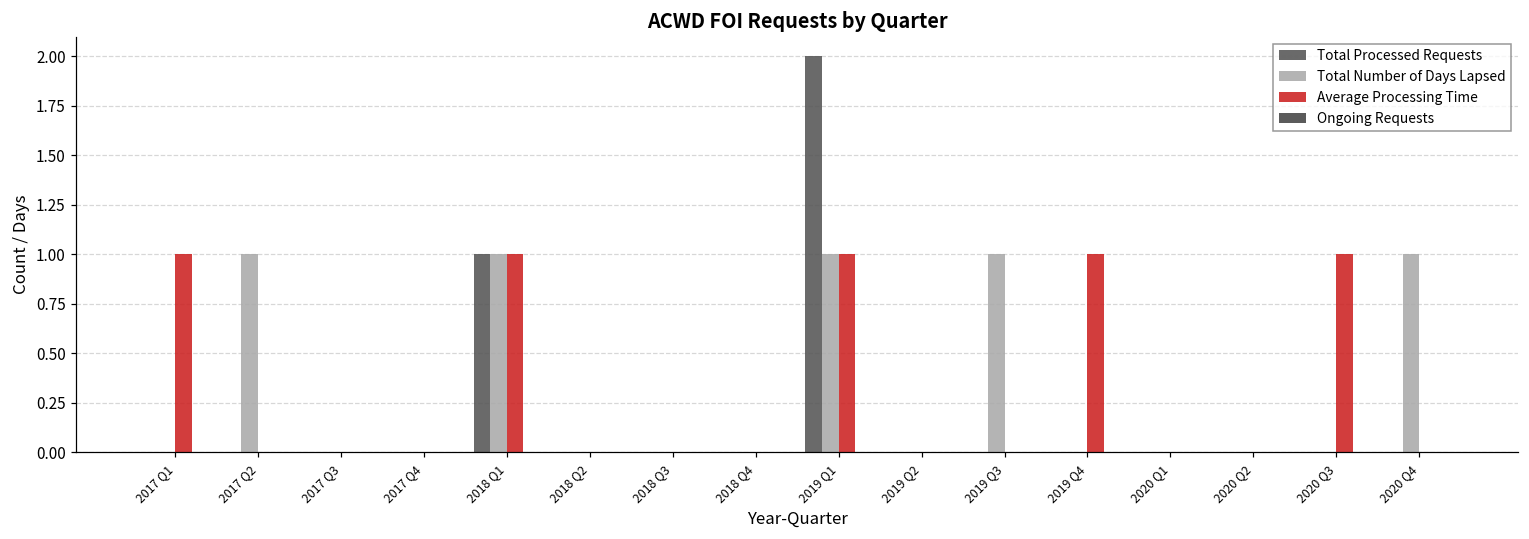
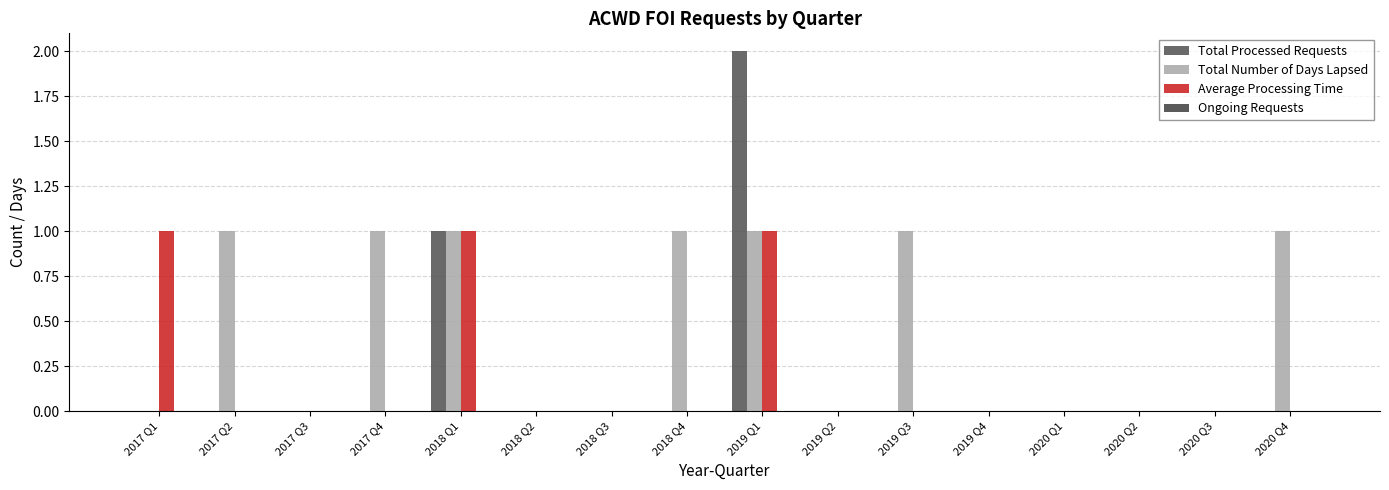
Total Number of Days Lapsed, 2017 Q4: 0 -> 1
Total Number of Days Lapsed, 2018 Q4: 0 -> 1
Average Processing Time, 2019 Q4: 1 -> 0
Average Processing Time, 2020 Q3: 1 -> 0
